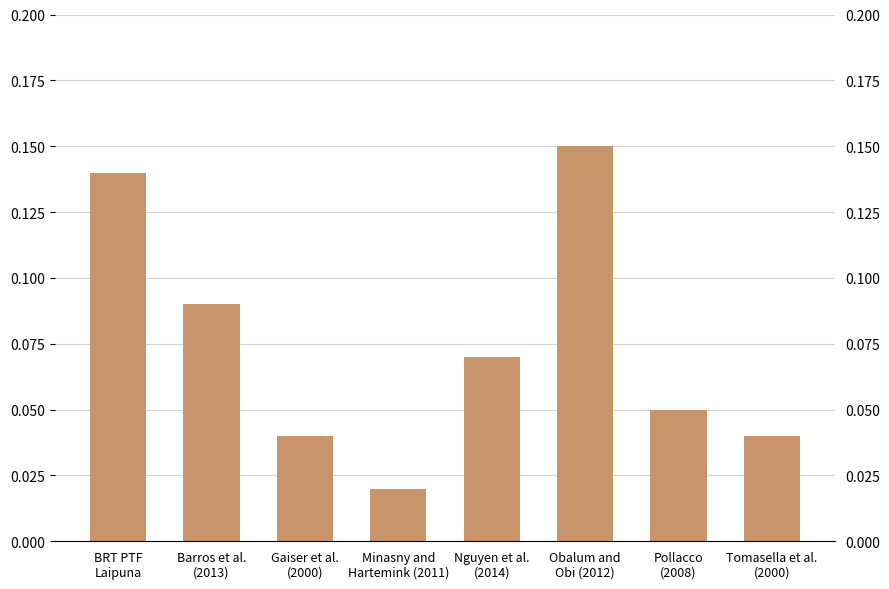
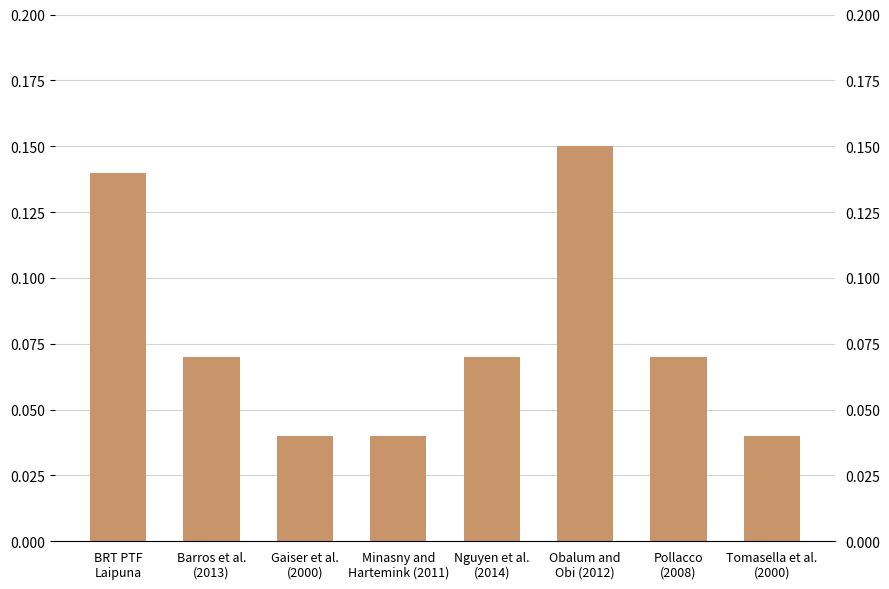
Barros et al. (2013): 0.09 -> 0.07
Minasny and Hartemink (2011): 0.02 -> 0.04
Pollacco (2008): 0.05 -> 0.07
